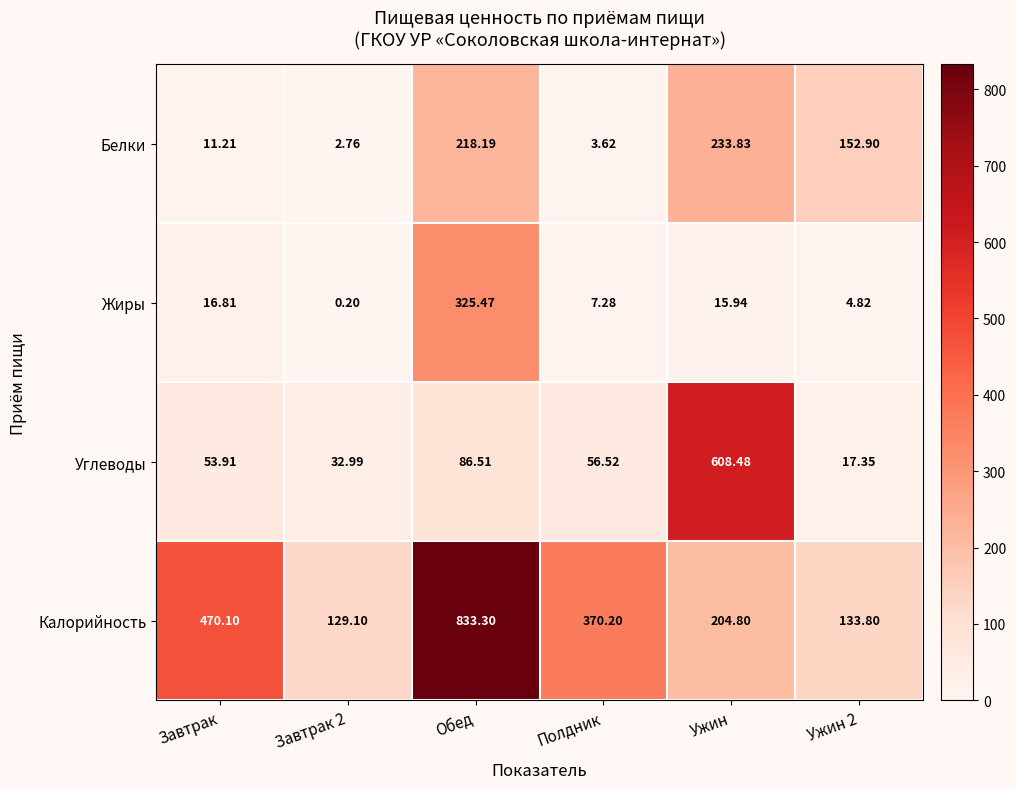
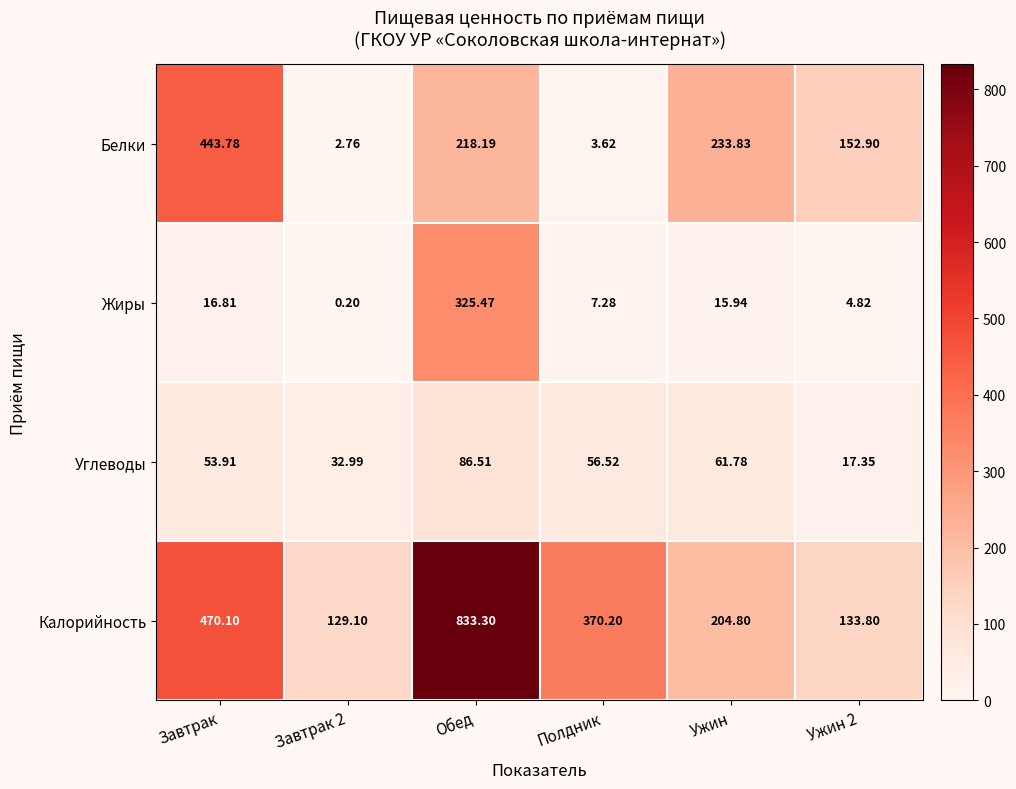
Белки, Завтрак: 11.21 -> 443.78
Углеводы, Ужин: 608.48 -> 61.78
